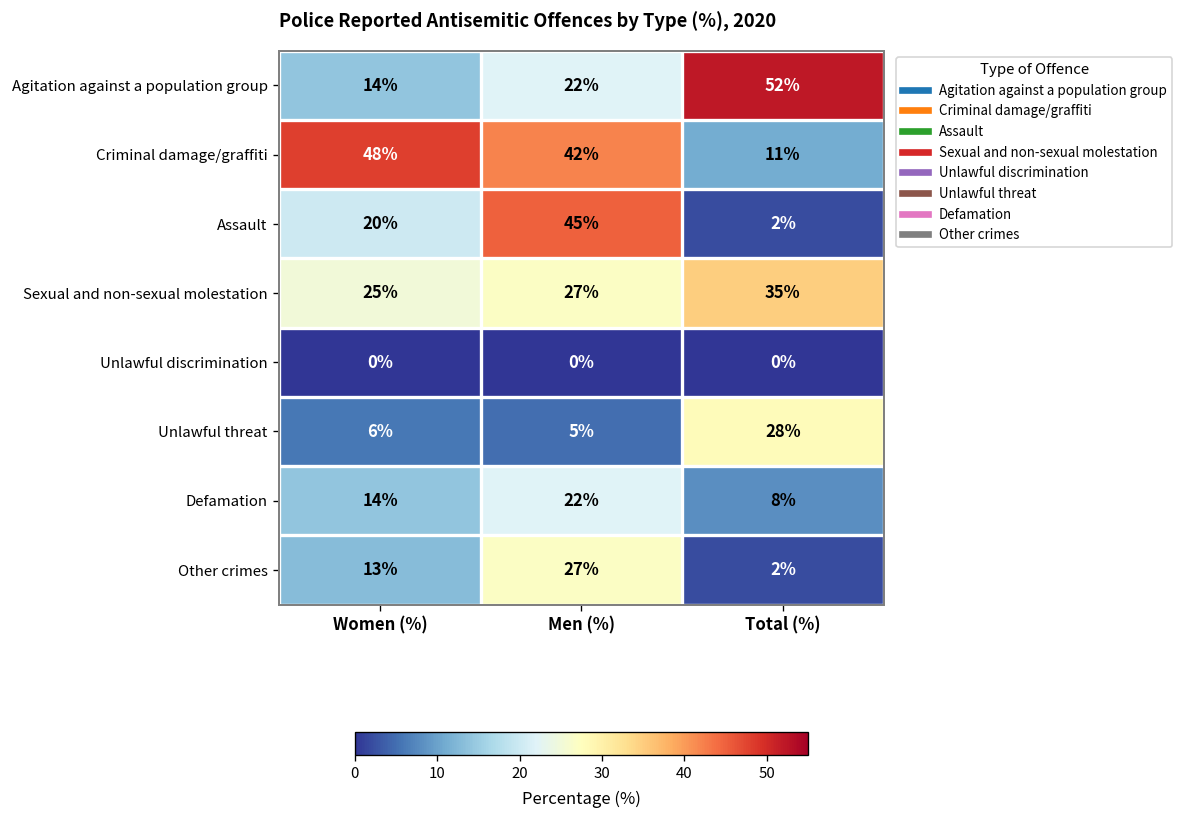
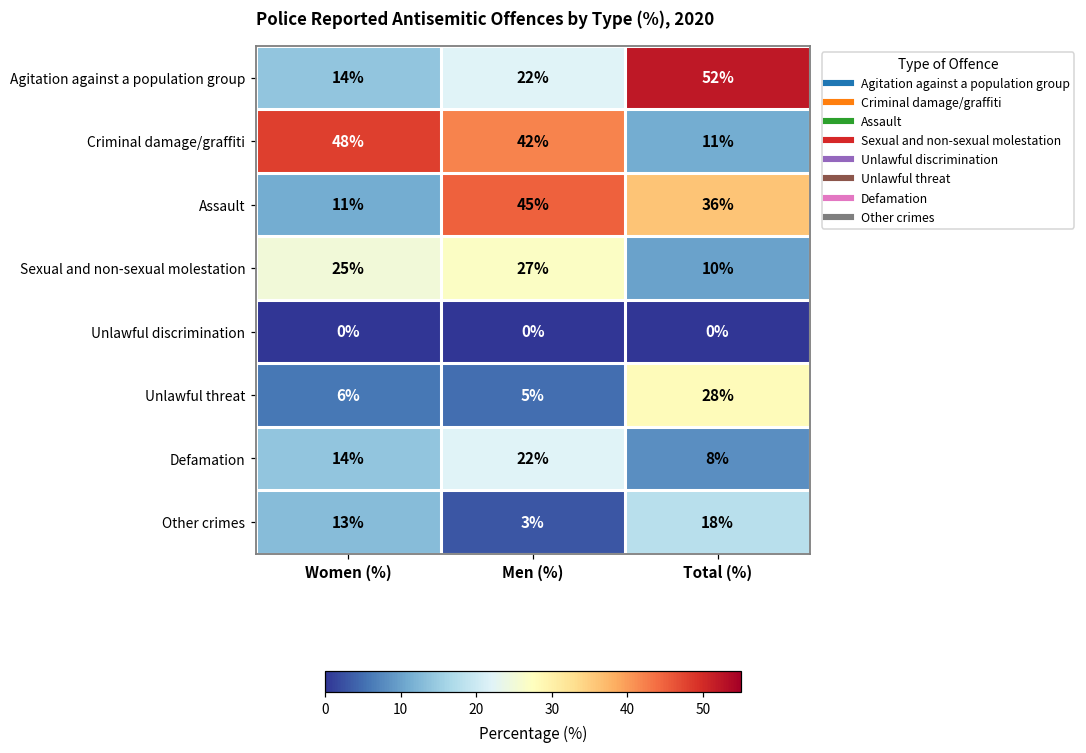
Assault, Women (%): 20% -> 11%
Assault, Total (%): 2% -> 36%
Sexual and non-sexual molestation, Total (%): 35% -> 10%
Other crimes, Men (%): 27% -> 3%
Other crimes, Total (%): 2% -> 18%
